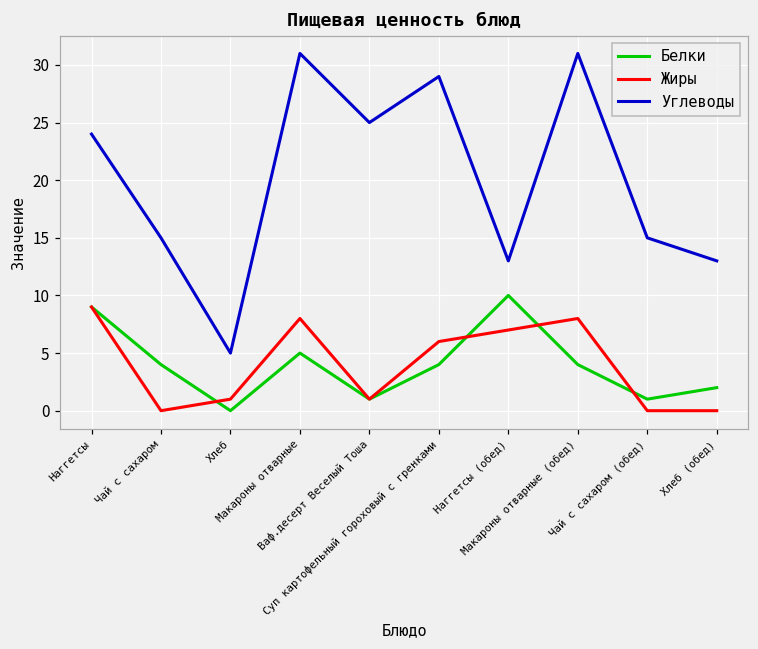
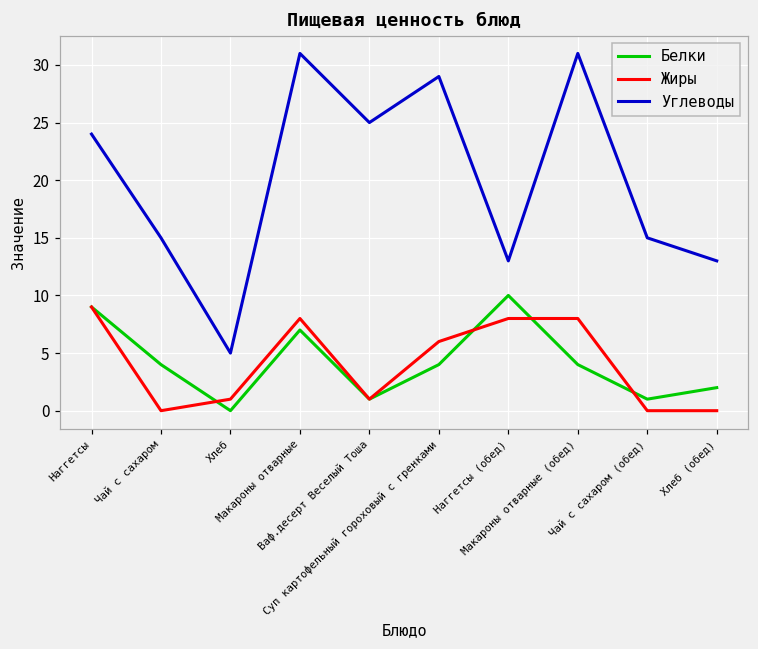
Белки, Макароны отварные: 5 -> 7
Жиры, Наггетсы (обед): 7 -> 8
